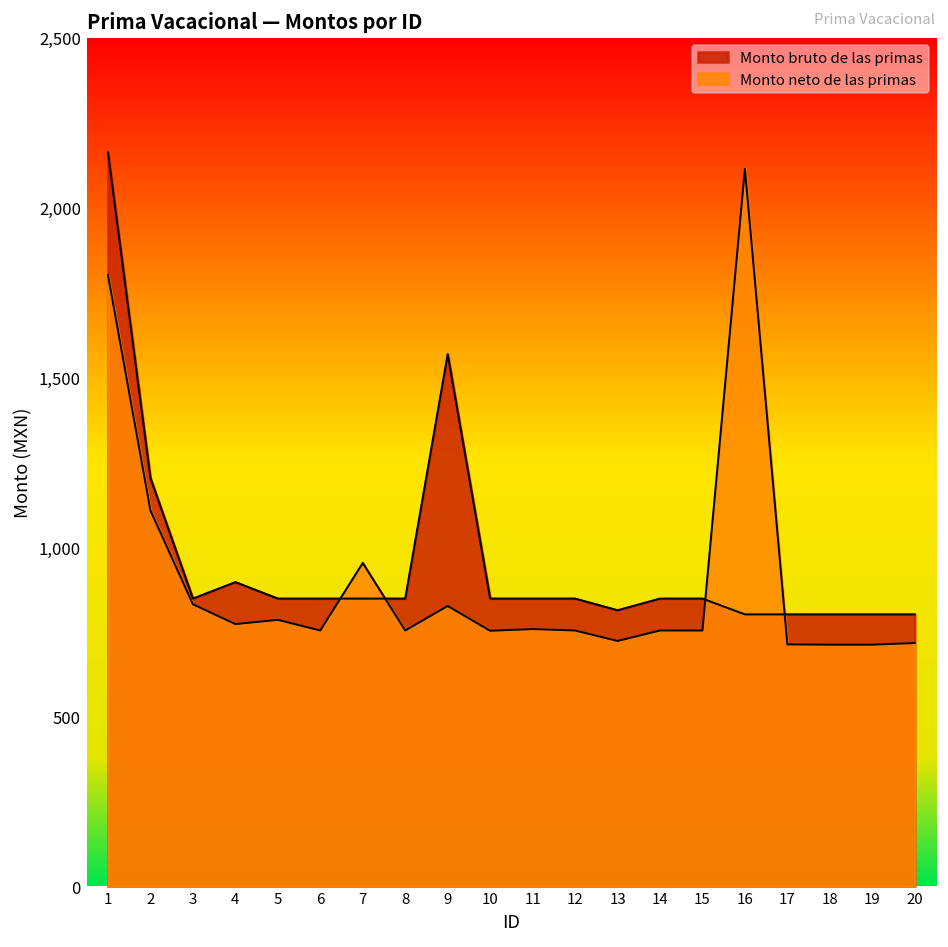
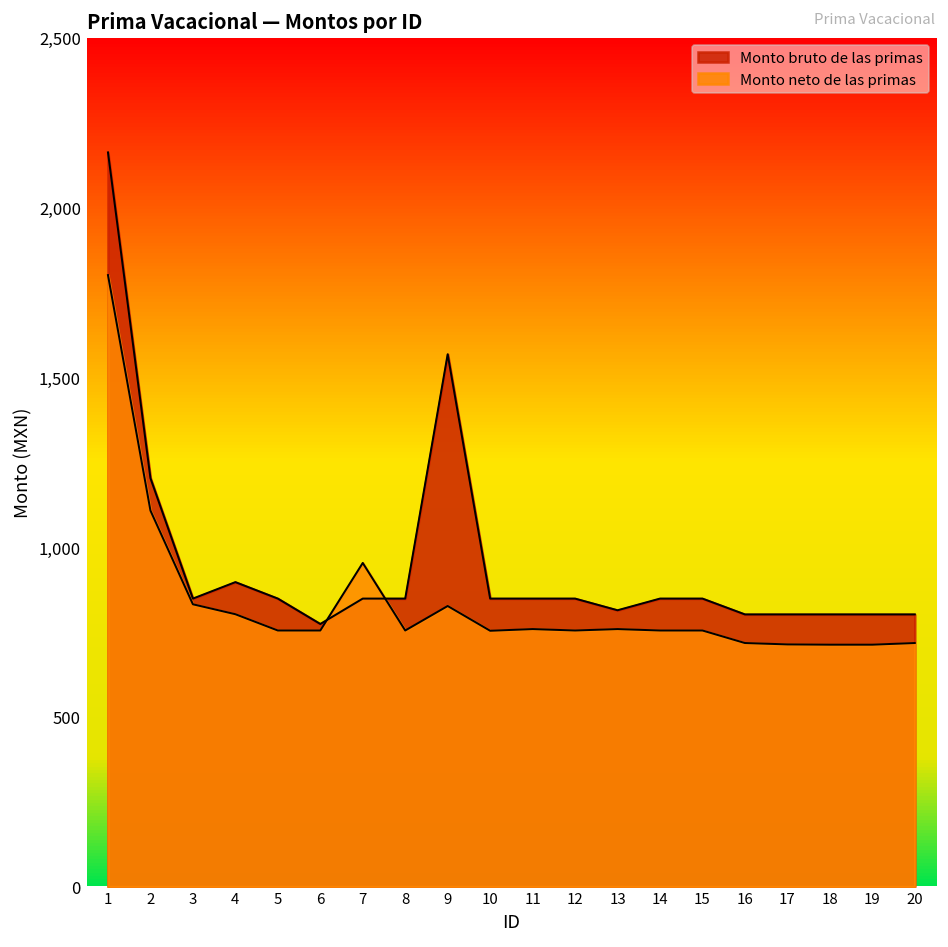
Monto neto de las primas, 4: 770 -> 800
Monto neto de las primas, 5: 790 -> 750
Monto bruto de las primas, 6: 850 -> 770
Monto neto de las primas, 13: 720 -> 760
Monto neto de las primas, 16: 2,110 -> 720
